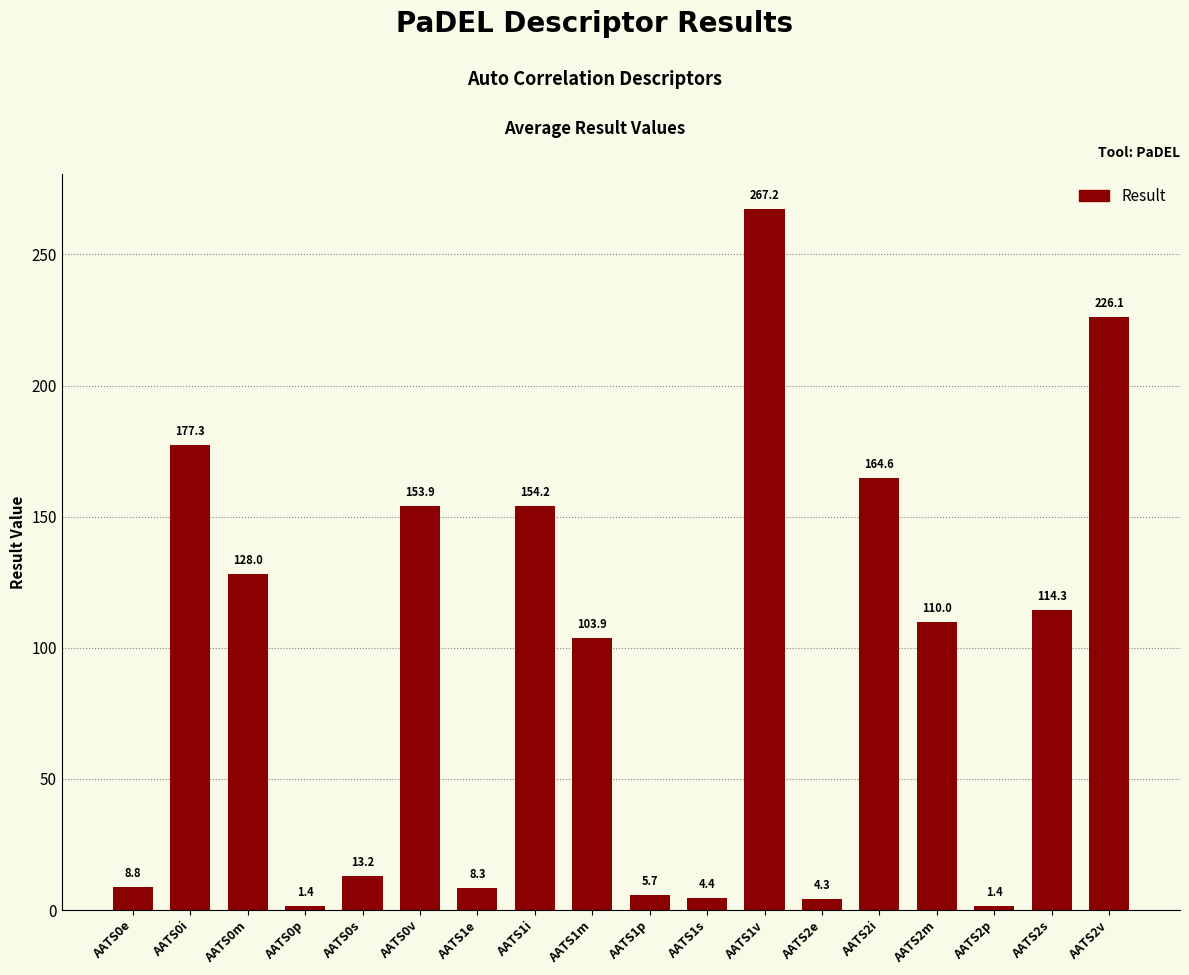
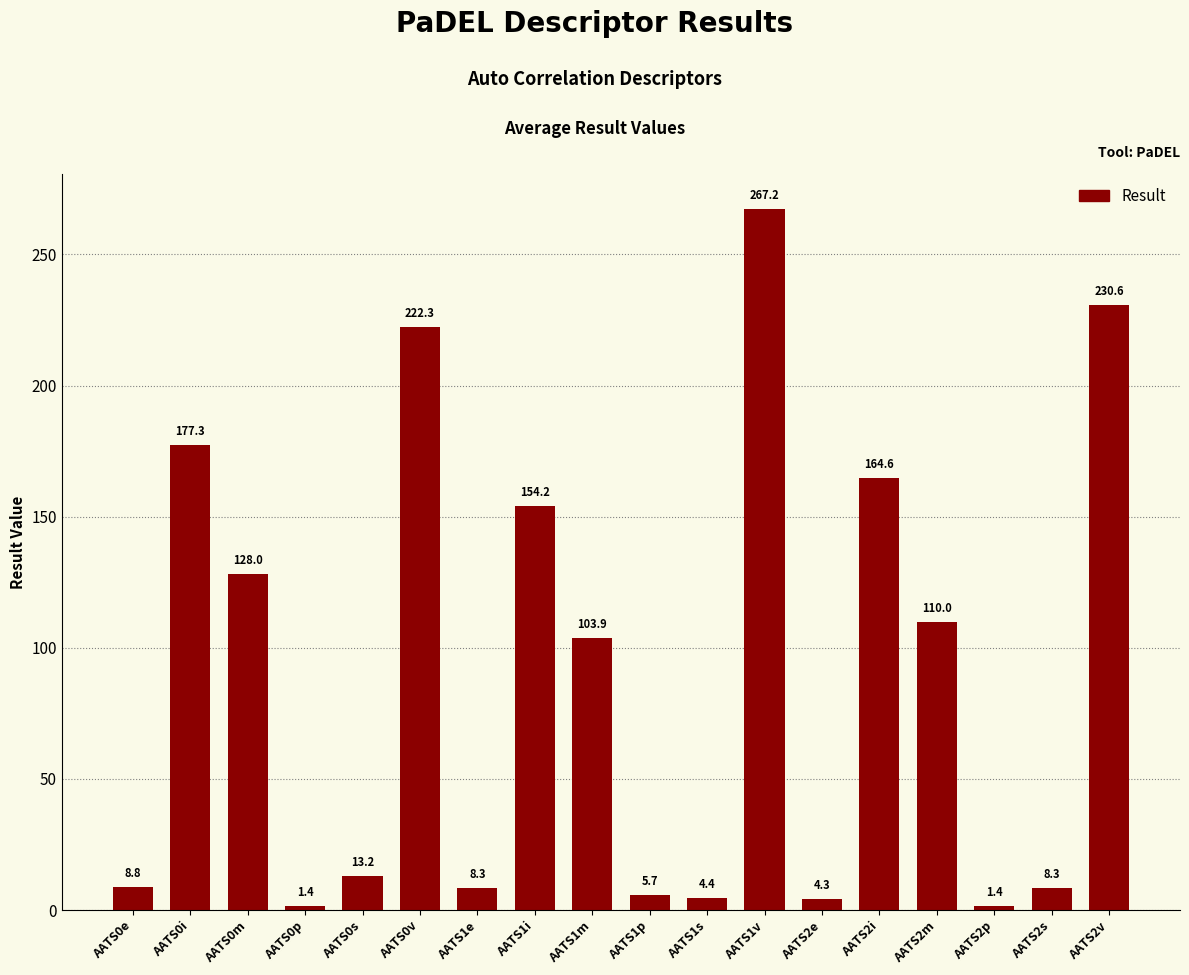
AATS0v: 153.9 -> 222.3
AATS2s: 114.3 -> 8.3
AATS2v: 226.1 -> 230.6
